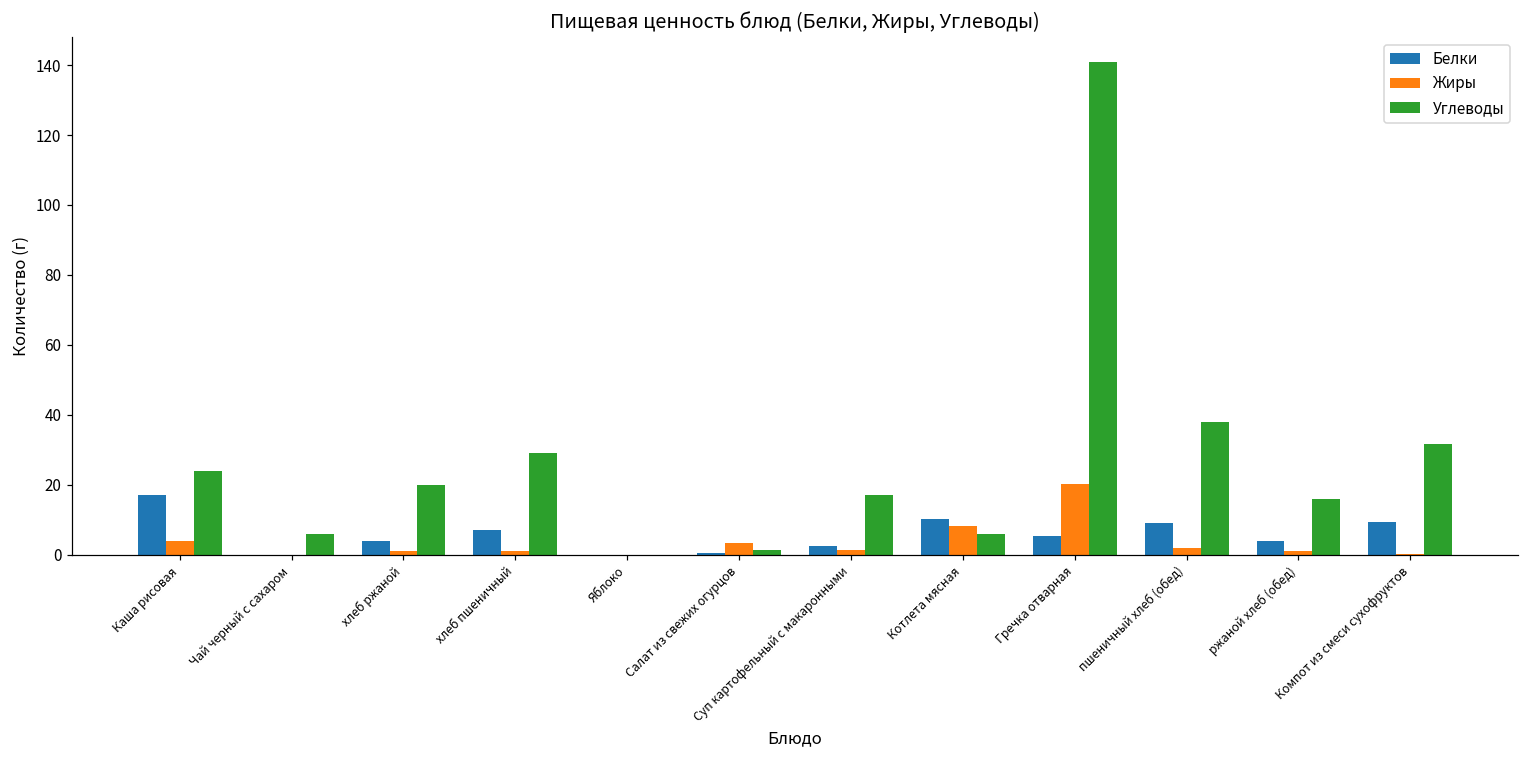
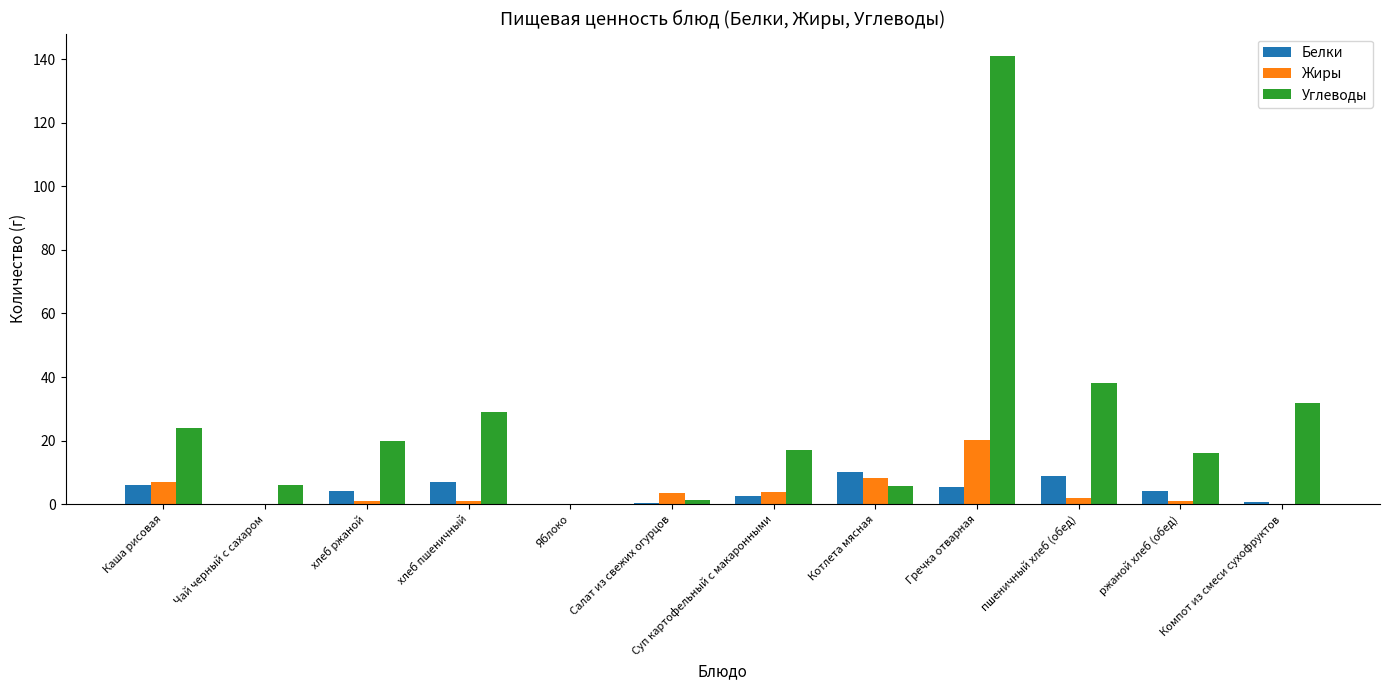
Белки, Каша рисовая: 17 -> 6
Жиры, Каша рисовая: 4 -> 7
Жиры, Суп картофельный с макаронными: 1 -> 4
Белки, Компот из смеси сухофруктов: 9 -> 1
